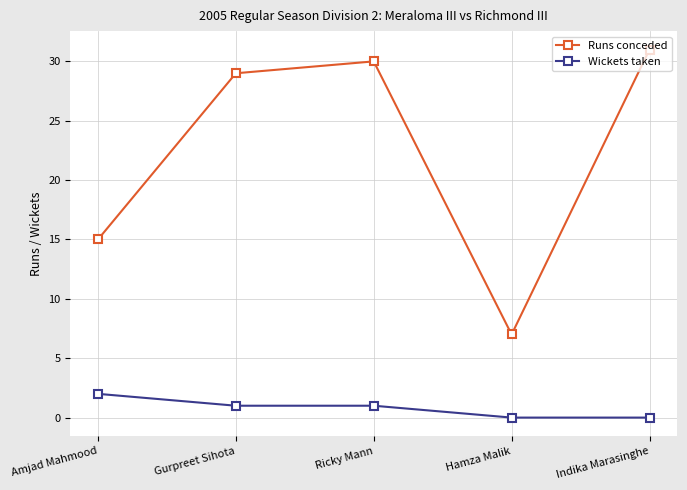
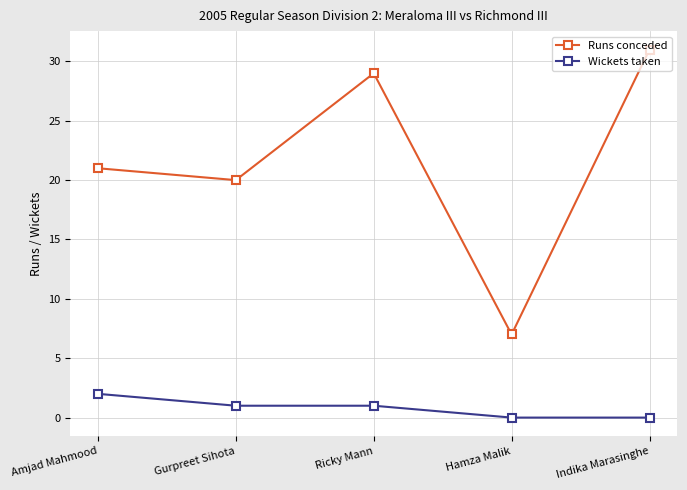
Runs conceded, Amjad Mahmood: 15 -> 21
Runs conceded, Gurpreet Sihota: 29 -> 20
Runs conceded, Ricky Mann: 30 -> 29
